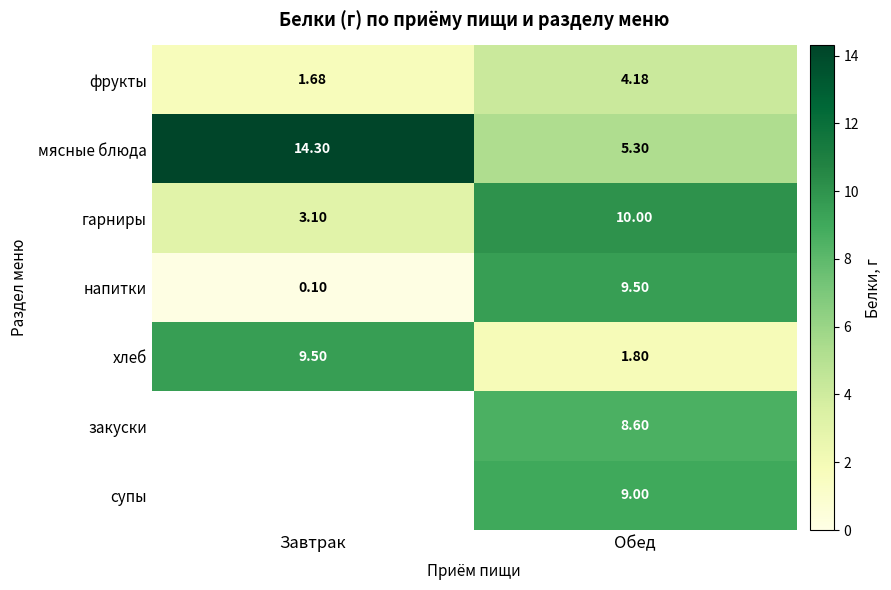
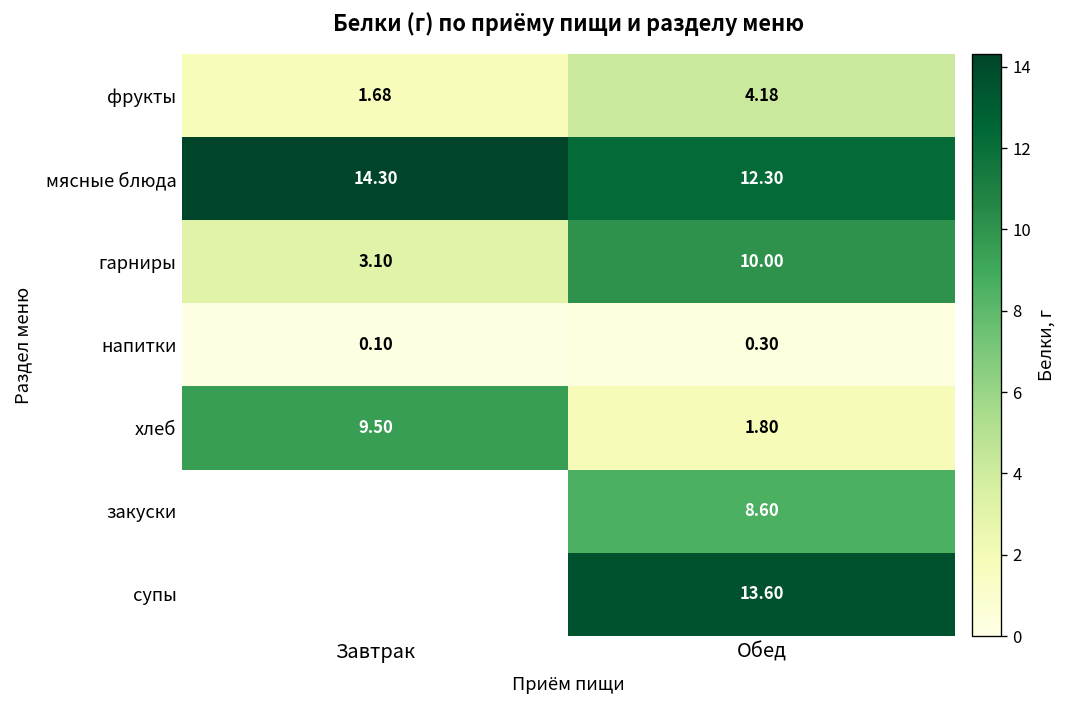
мясные блюда, Обед: 5.30 -> 12.30
напитки, Обед: 9.50 -> 0.30
супы, Обед: 9.00 -> 13.60
